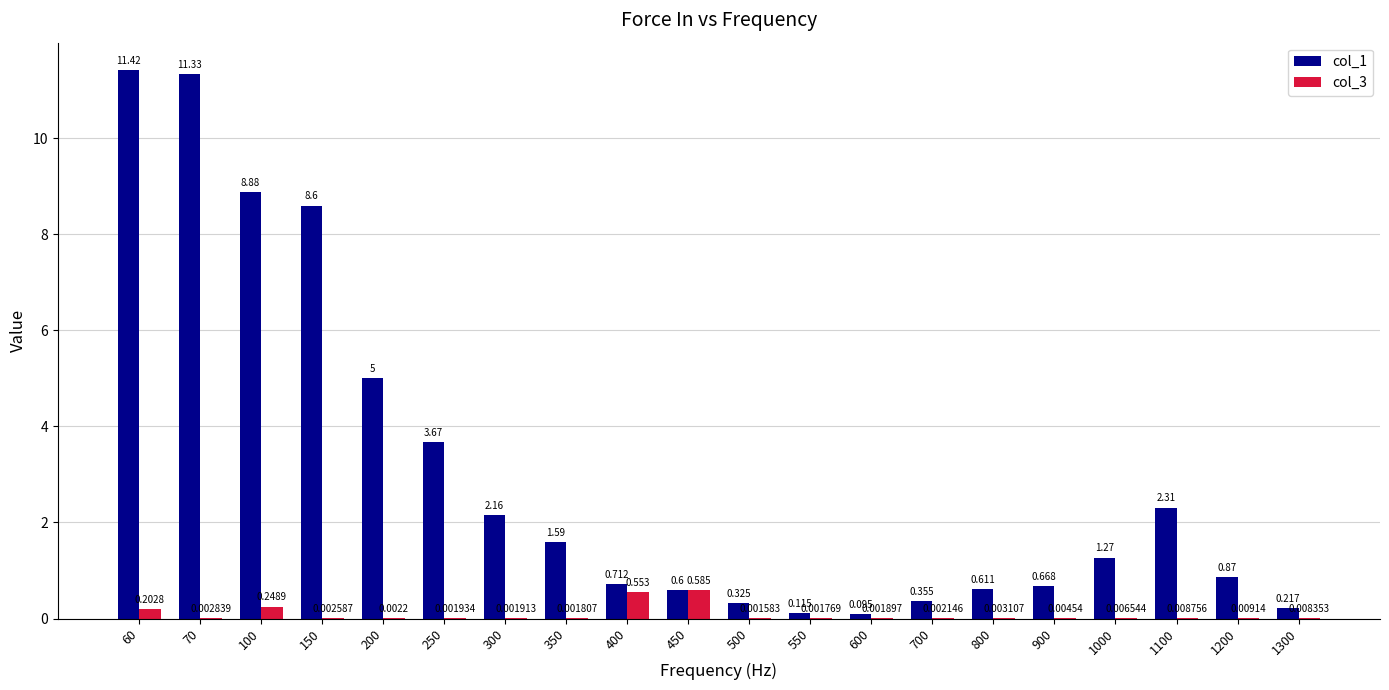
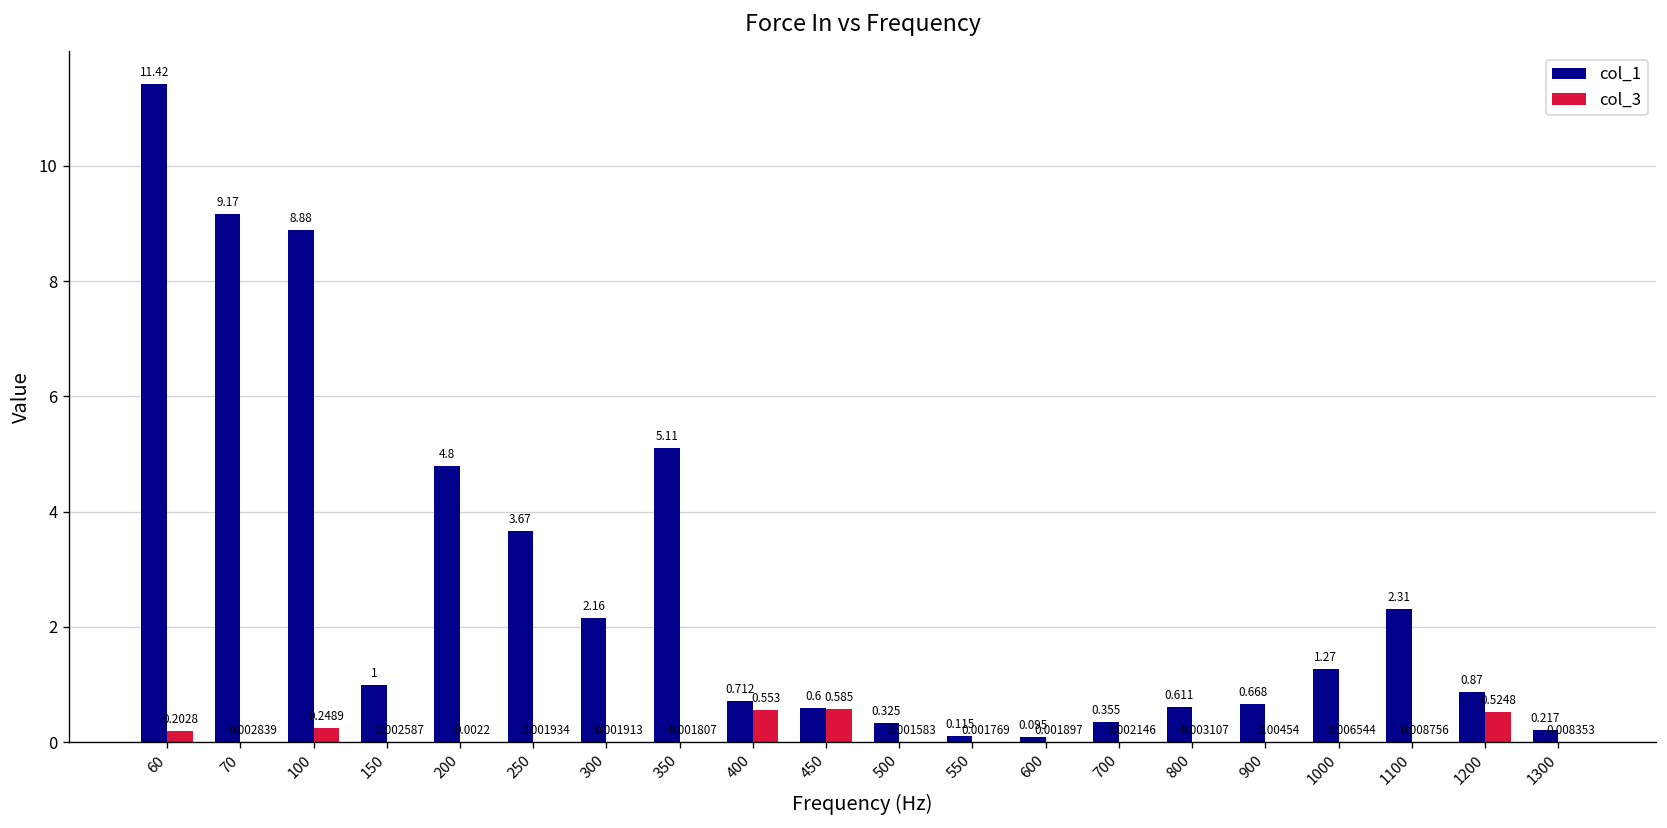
col_1, 70: 11.33 -> 9.17
col_1, 150: 8.6 -> 1
col_1, 200: 5 -> 4.8
col_1, 350: 1.59 -> 5.11
col_3, 1200: 0.00914 -> 0.5248
